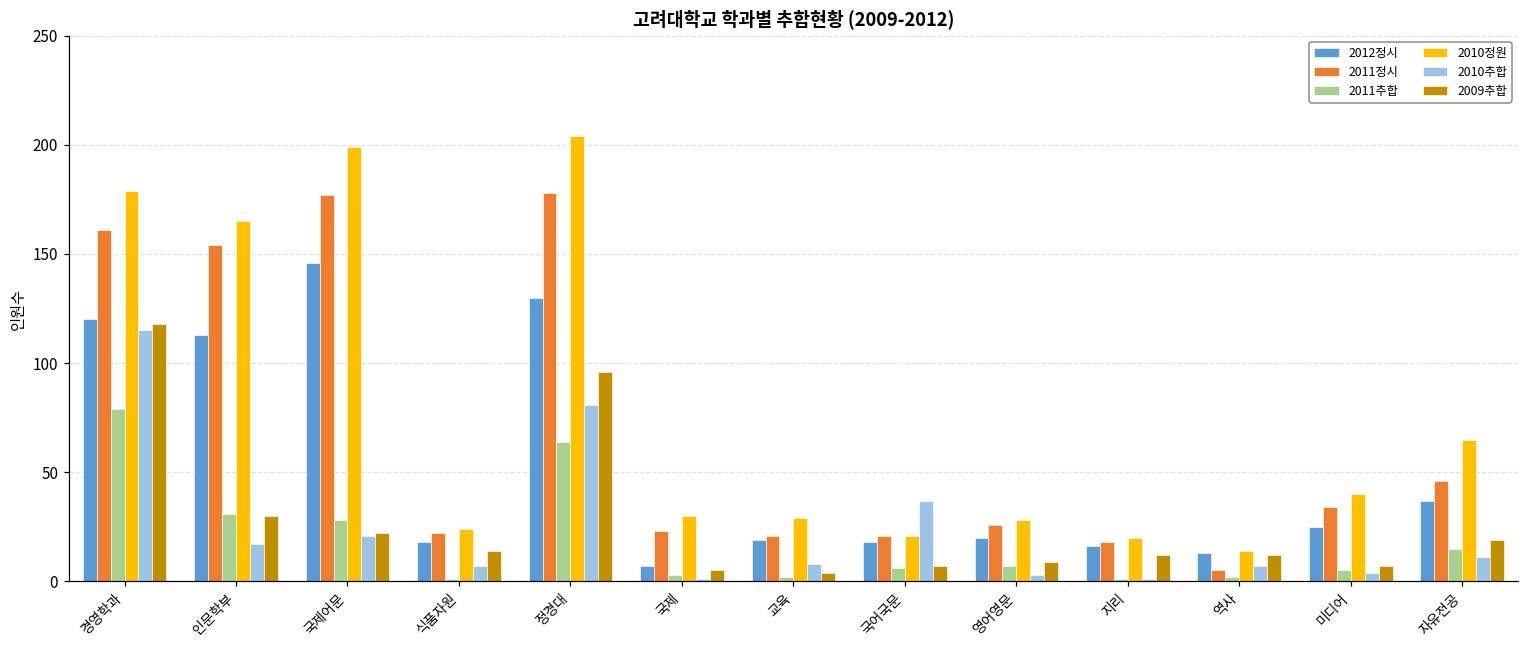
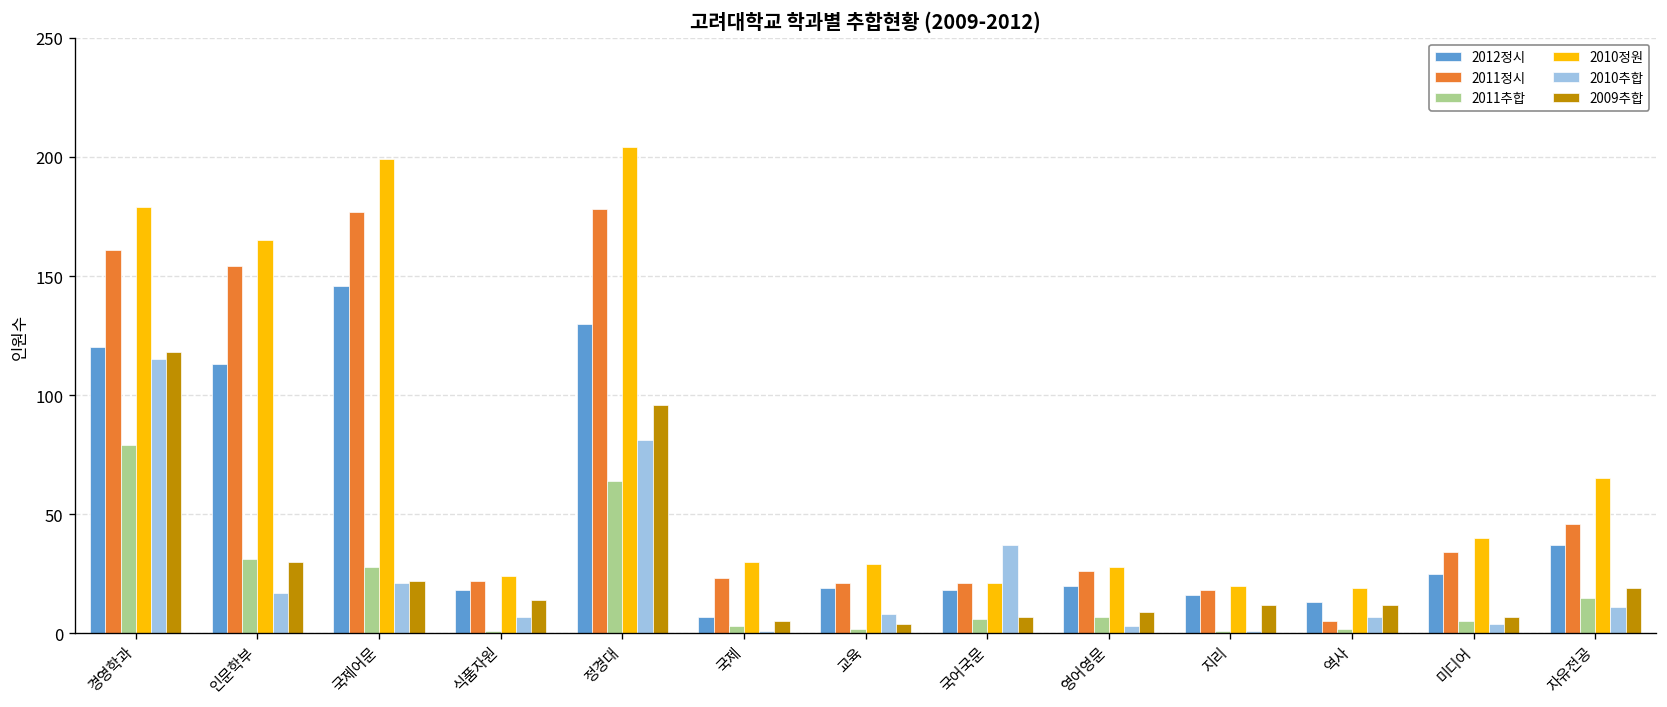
2010정원, 역사: 14 -> 19
